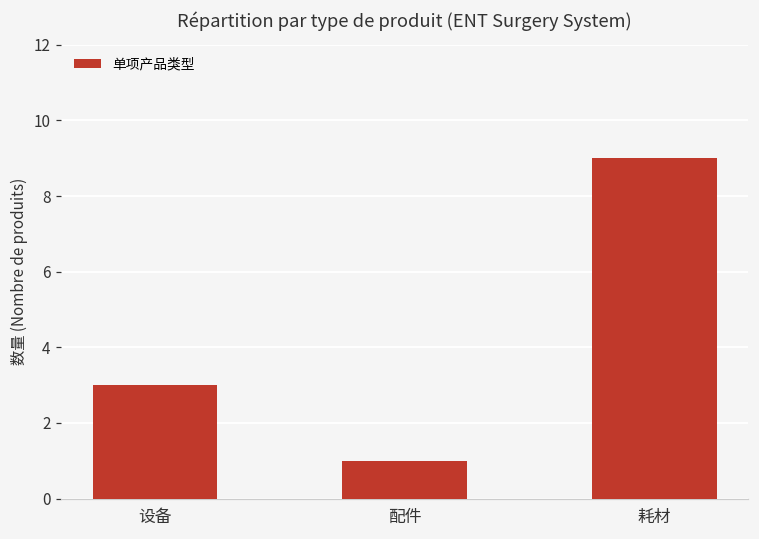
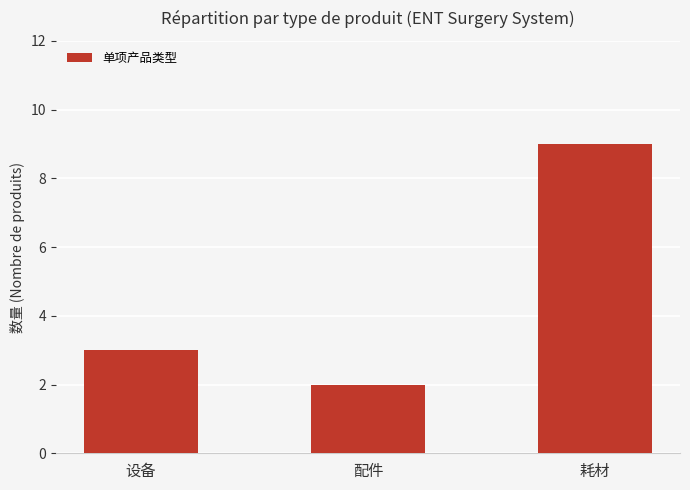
配件: 1 -> 2
